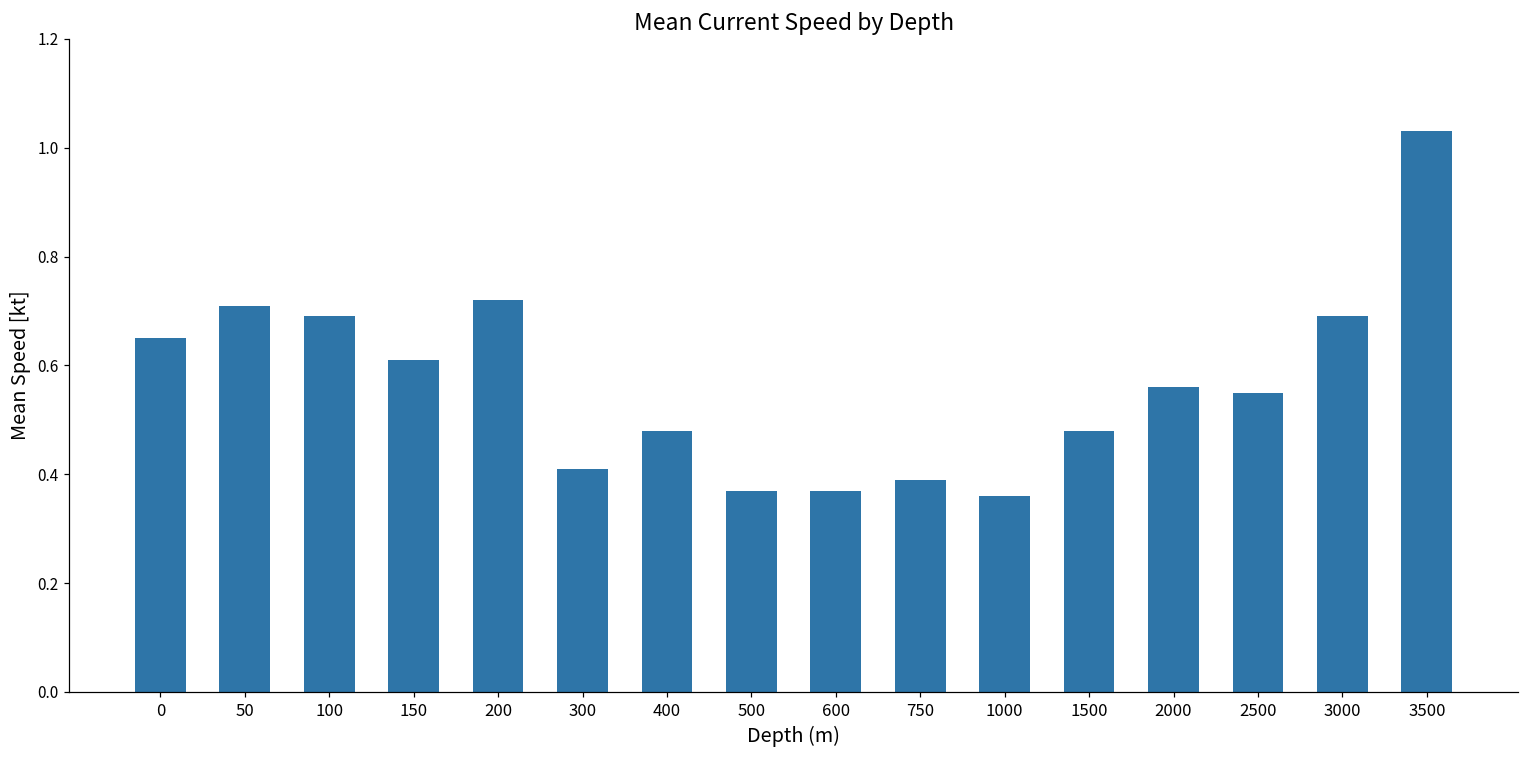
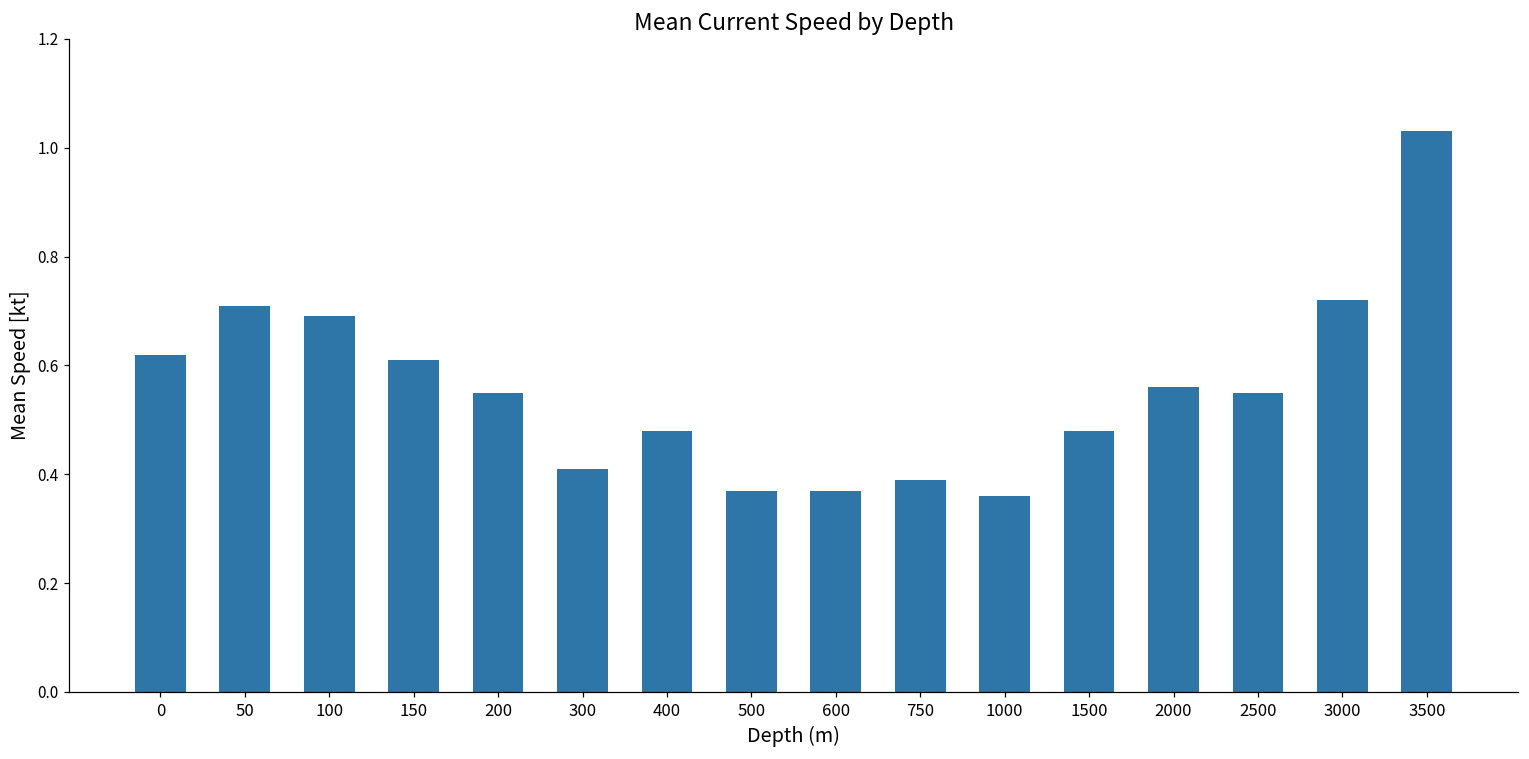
0: 0.65 -> 0.62
200: 0.72 -> 0.55
3000: 0.69 -> 0.72
